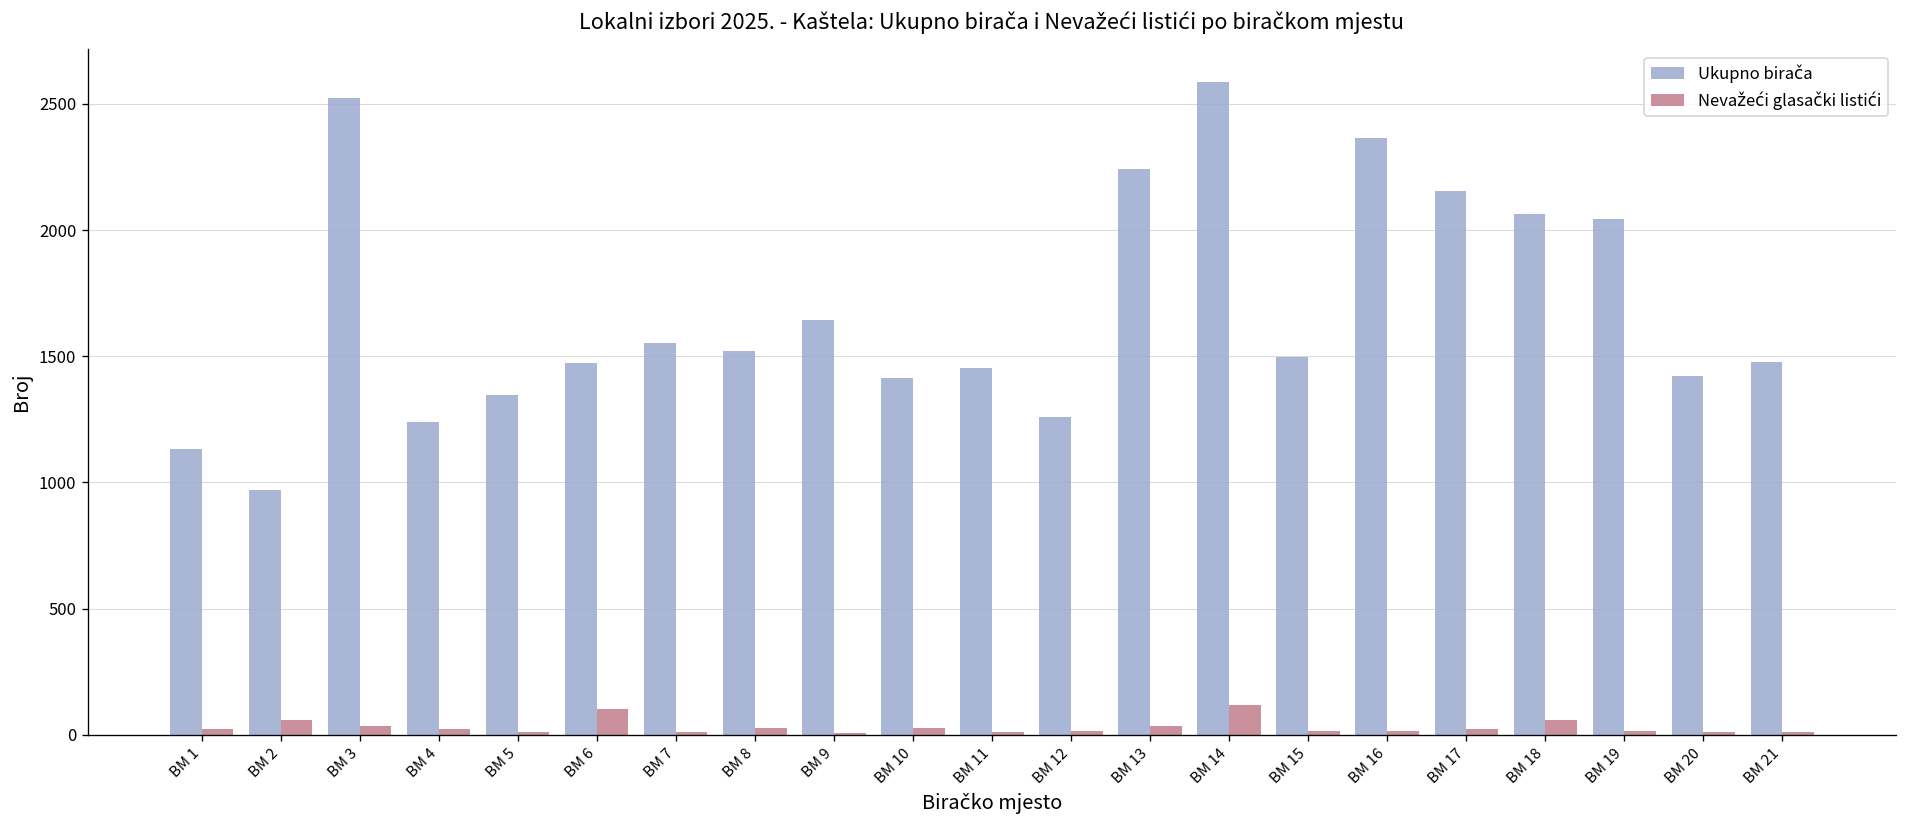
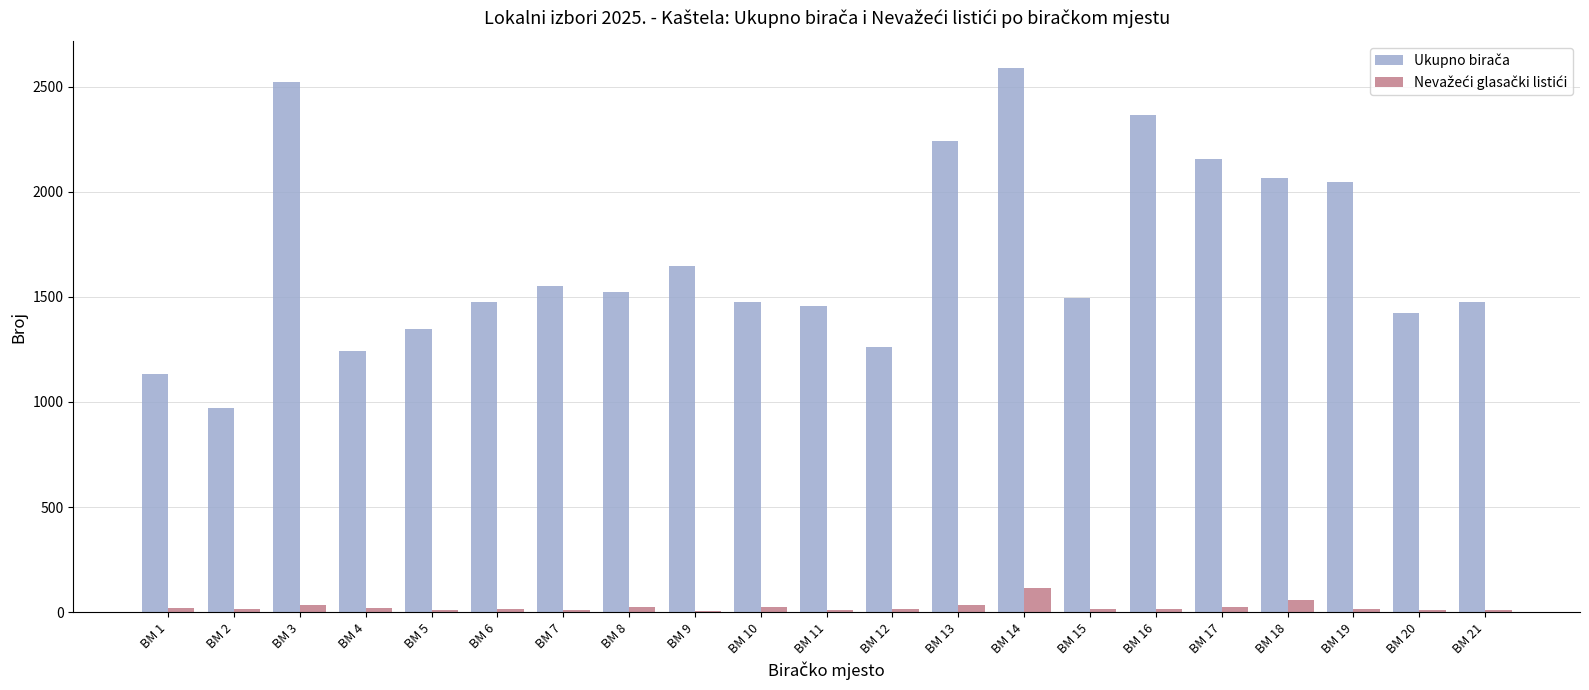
Nevažeći glasački listići, BM 2: 60 -> 20
Nevažeći glasački listići, BM 6: 100 -> 10
Ukupno birača, BM 10: 1410 -> 1480
